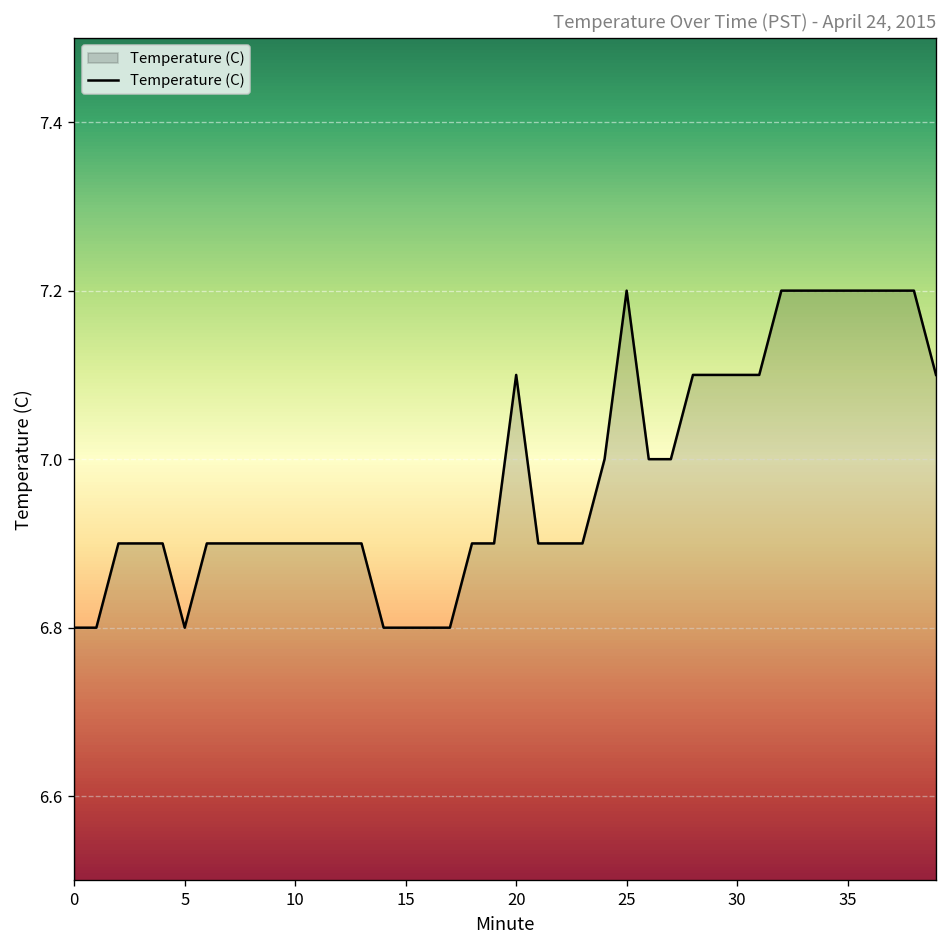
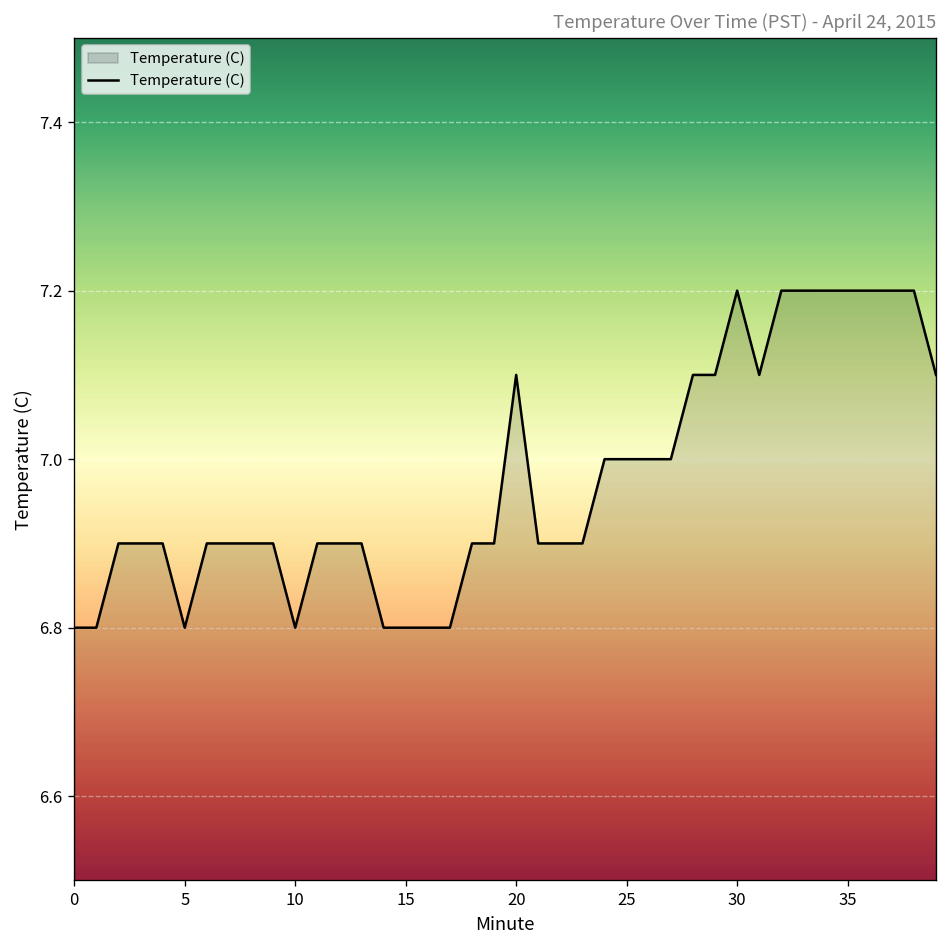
10: 6.9 -> 6.8
25: 7.2 -> 7.0
30: 7.1 -> 7.2
